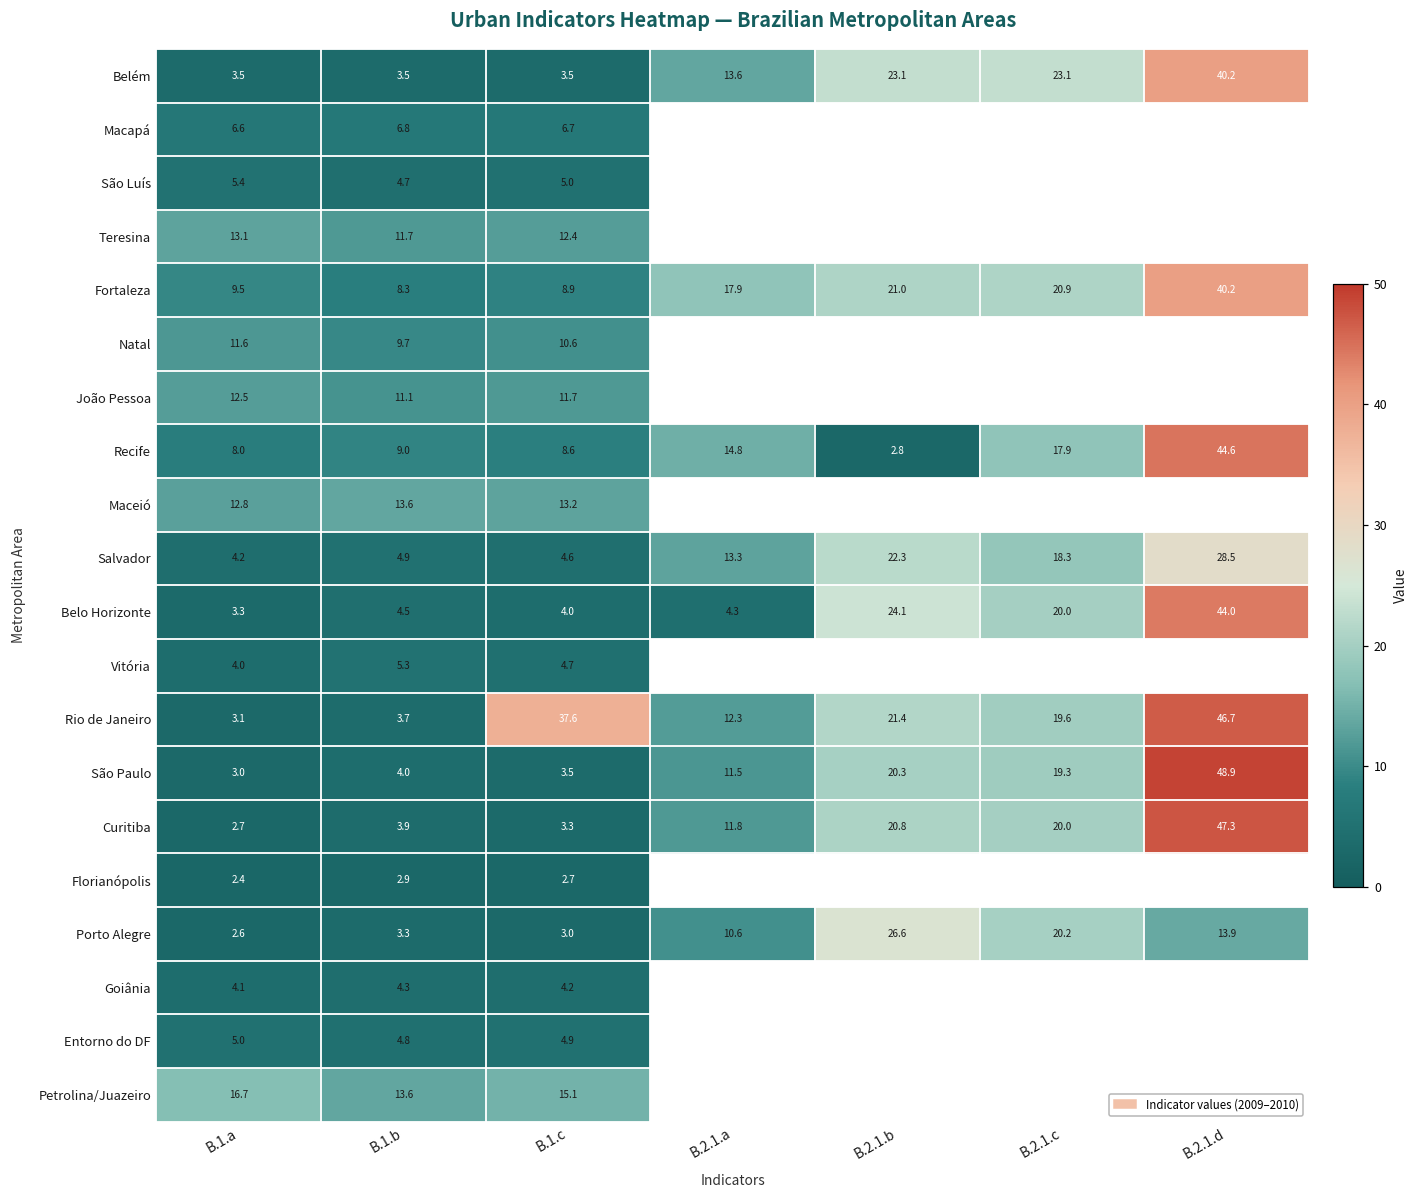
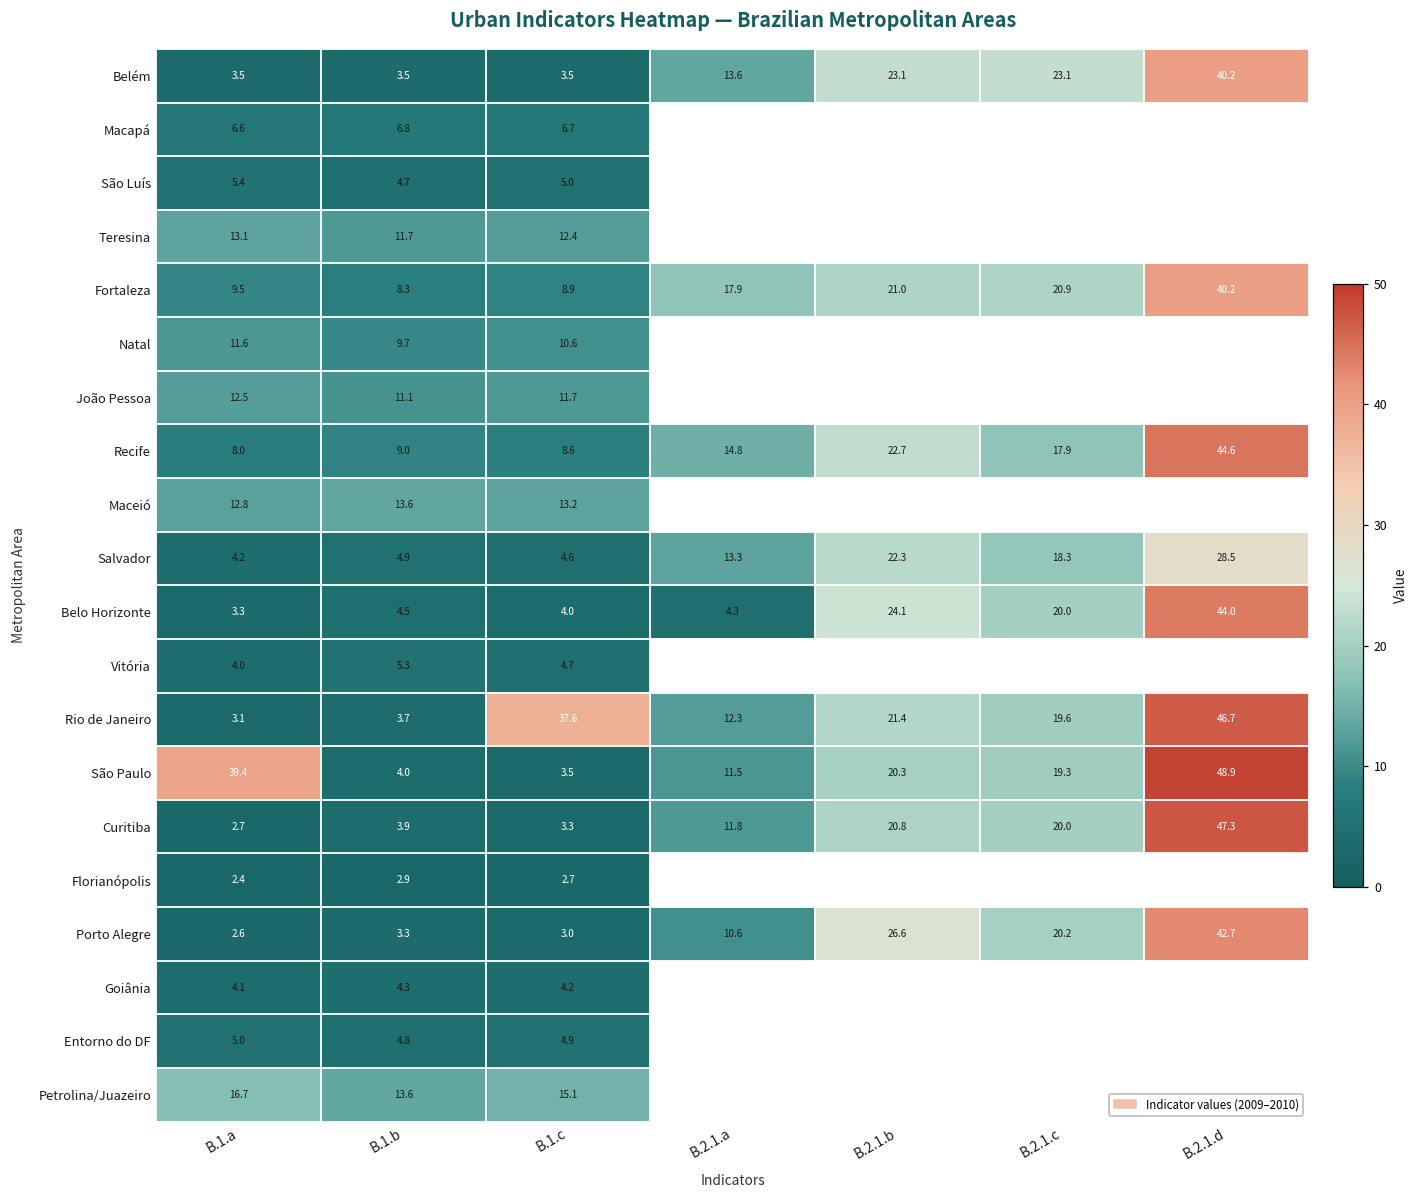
Recife, B.2.1.b: 2.8 -> 22.7
São Paulo, B.1.a: 3.0 -> 39.4
Porto Alegre, B.2.1.d: 13.9 -> 42.7
